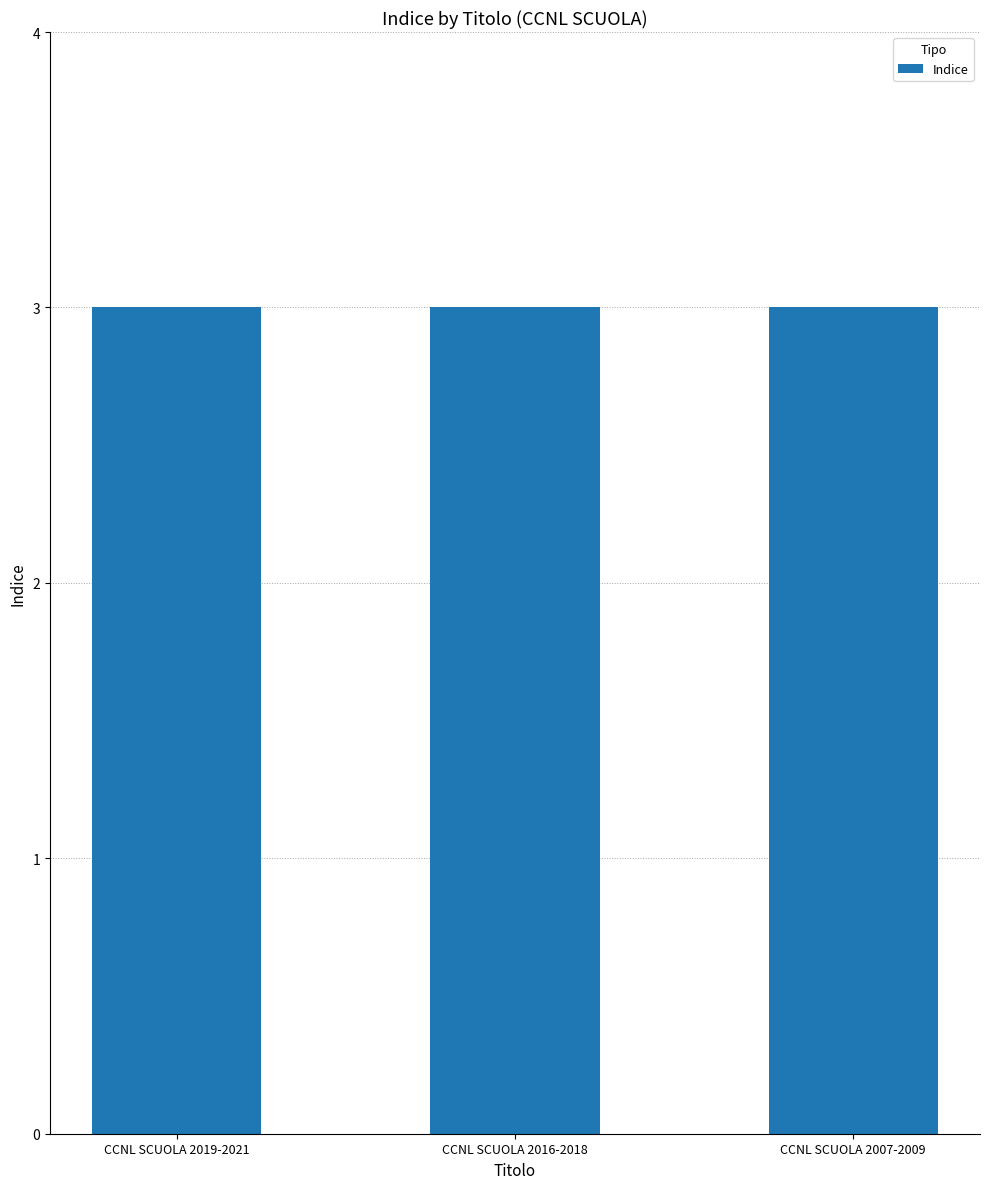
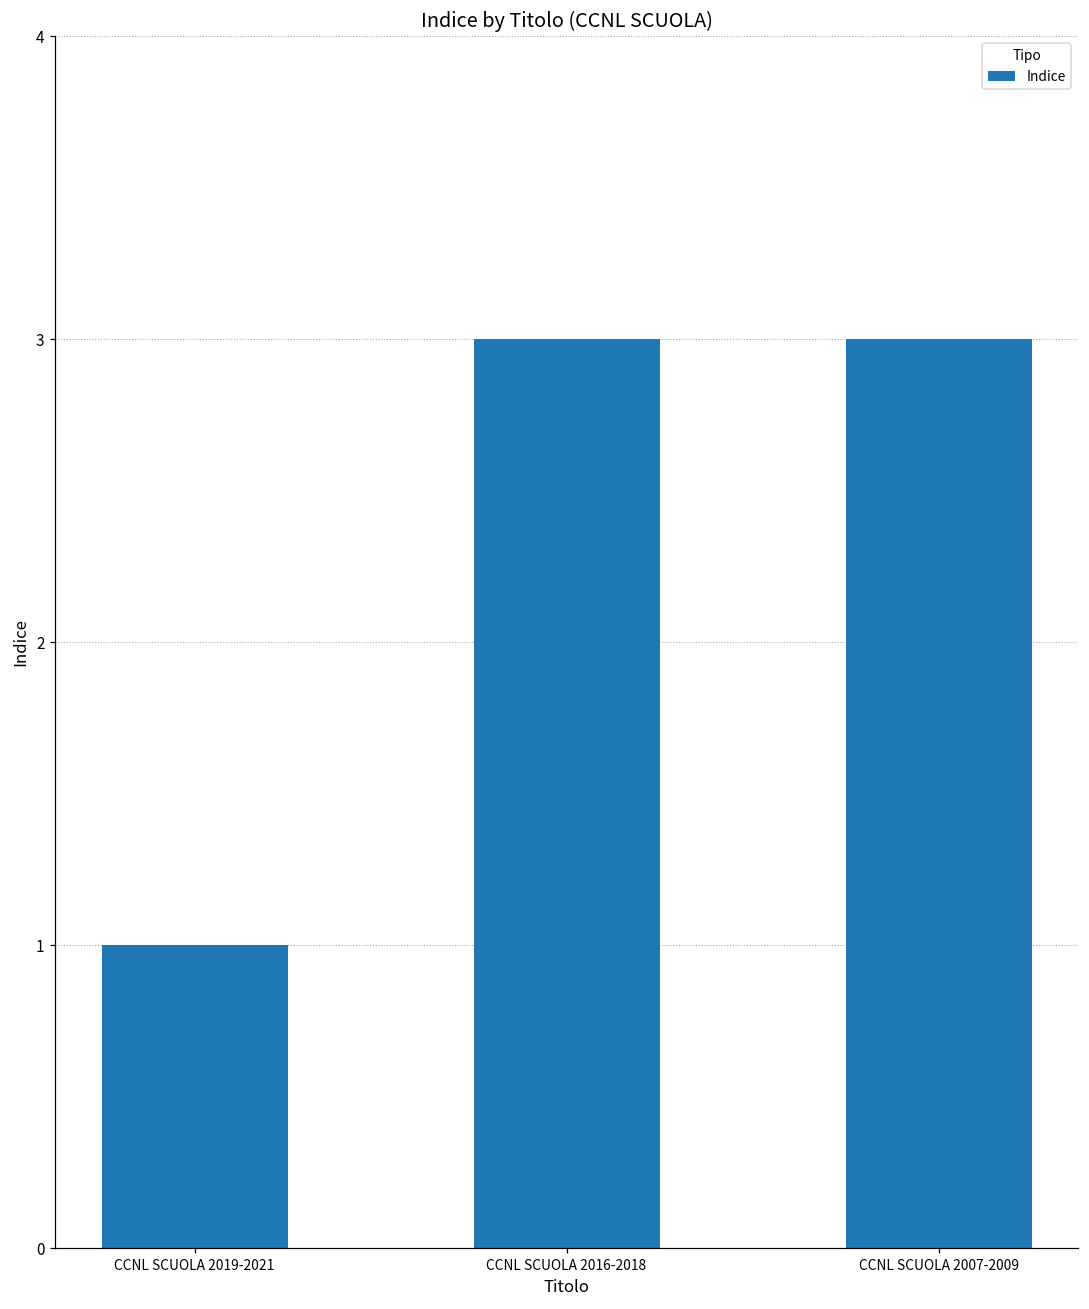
CCNL SCUOLA 2019-2021: 3 -> 1
